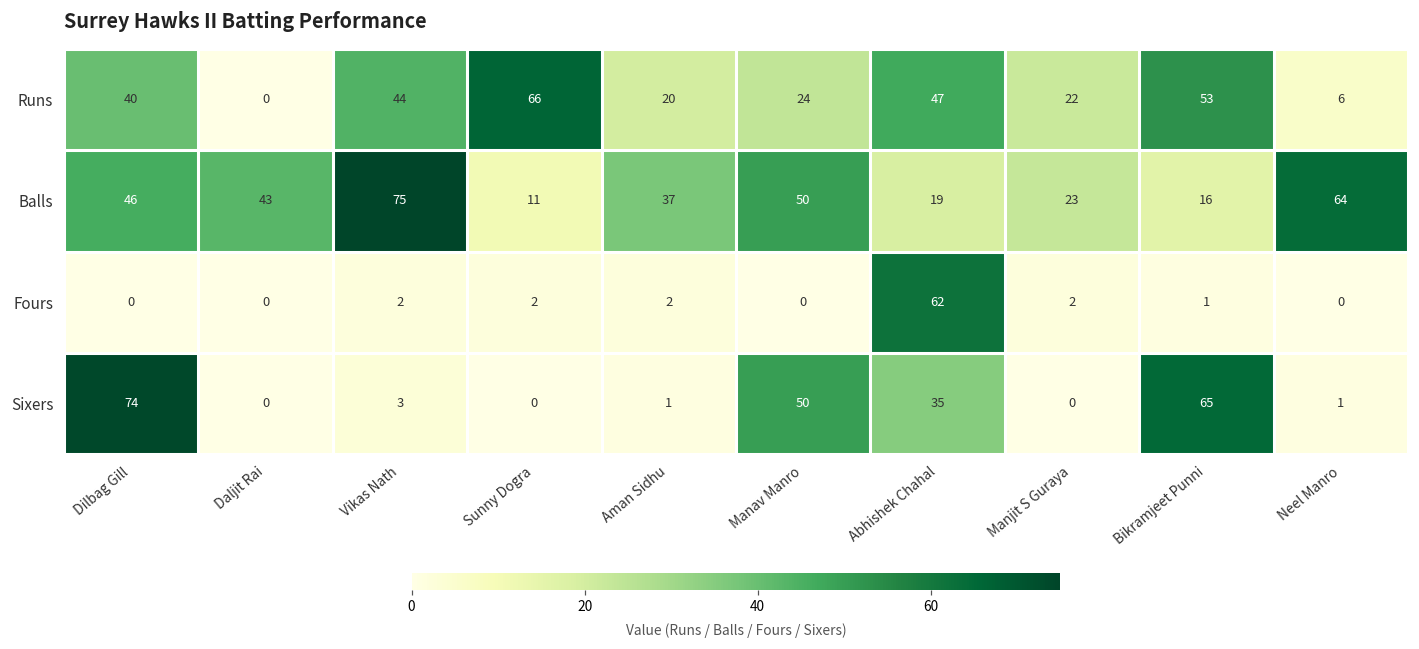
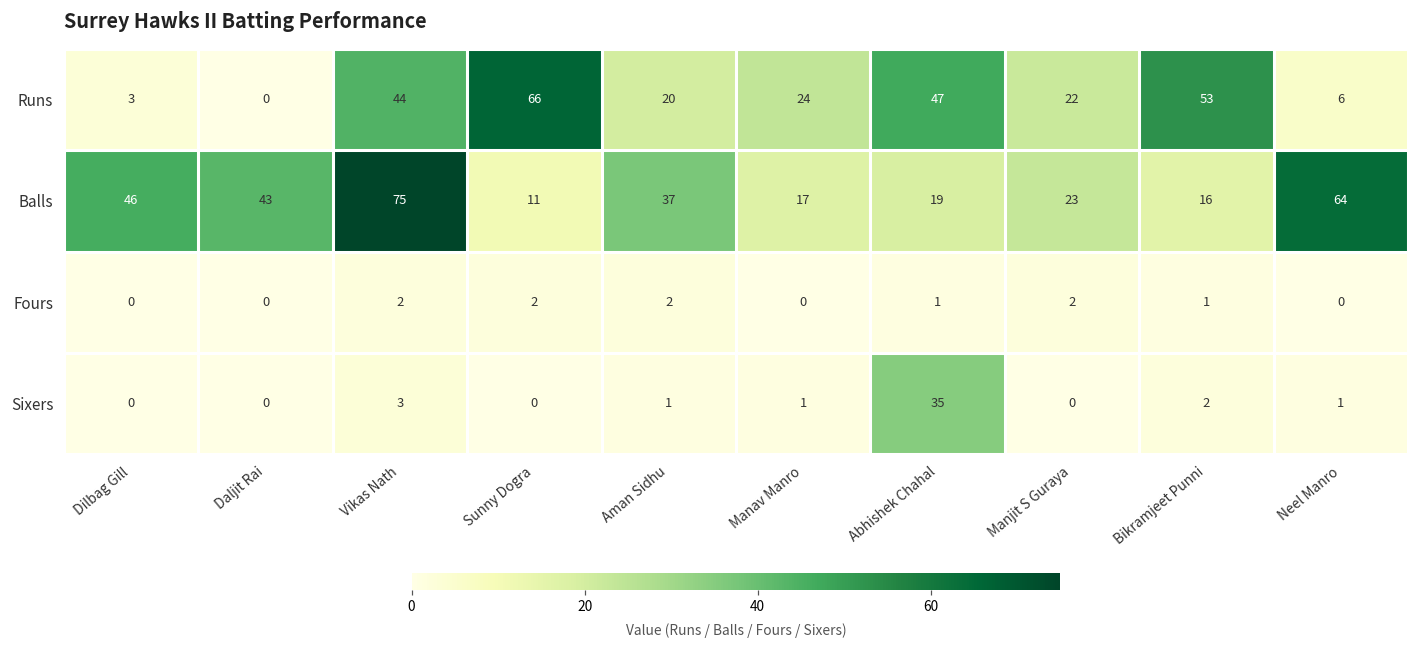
Runs, Dilbag Gill: 40 -> 3
Balls, Manav Manro: 50 -> 17
Fours, Abhishek Chahal: 62 -> 1
Sixers, Dilbag Gill: 74 -> 0
Sixers, Manav Manro: 50 -> 1
Sixers, Bikramjeet Punni: 65 -> 2
